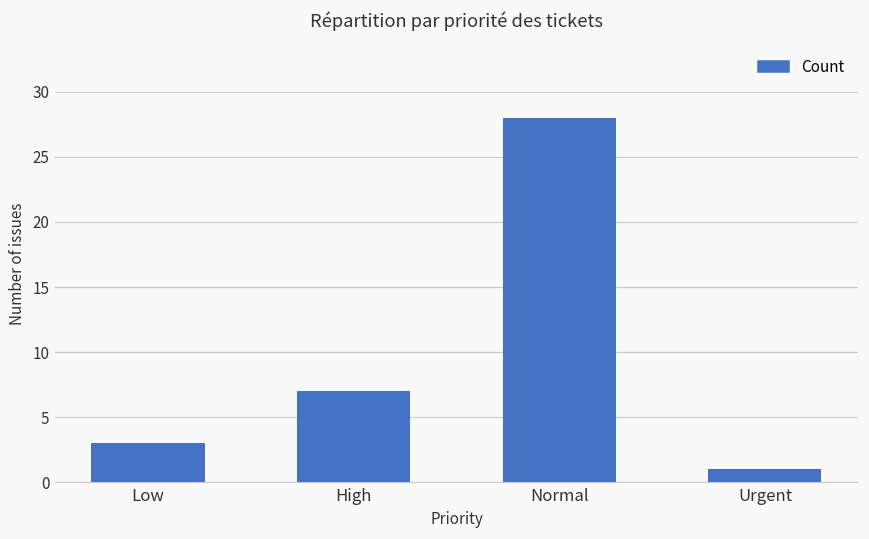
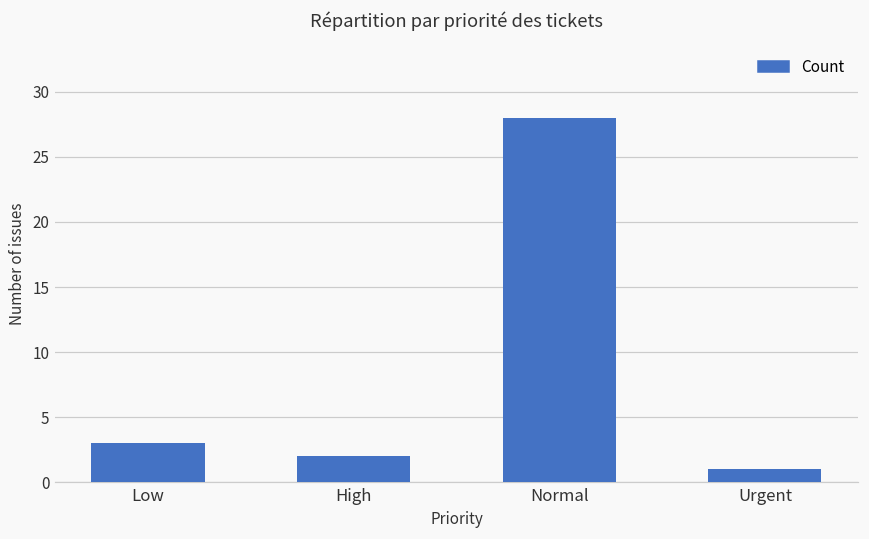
High: 7 -> 2
